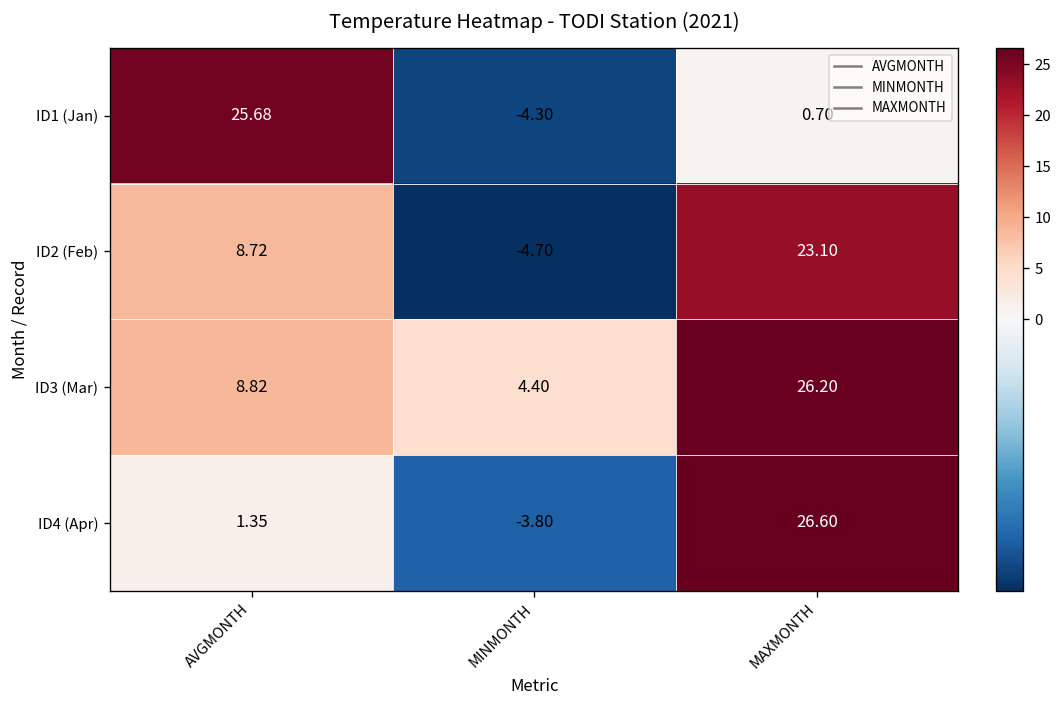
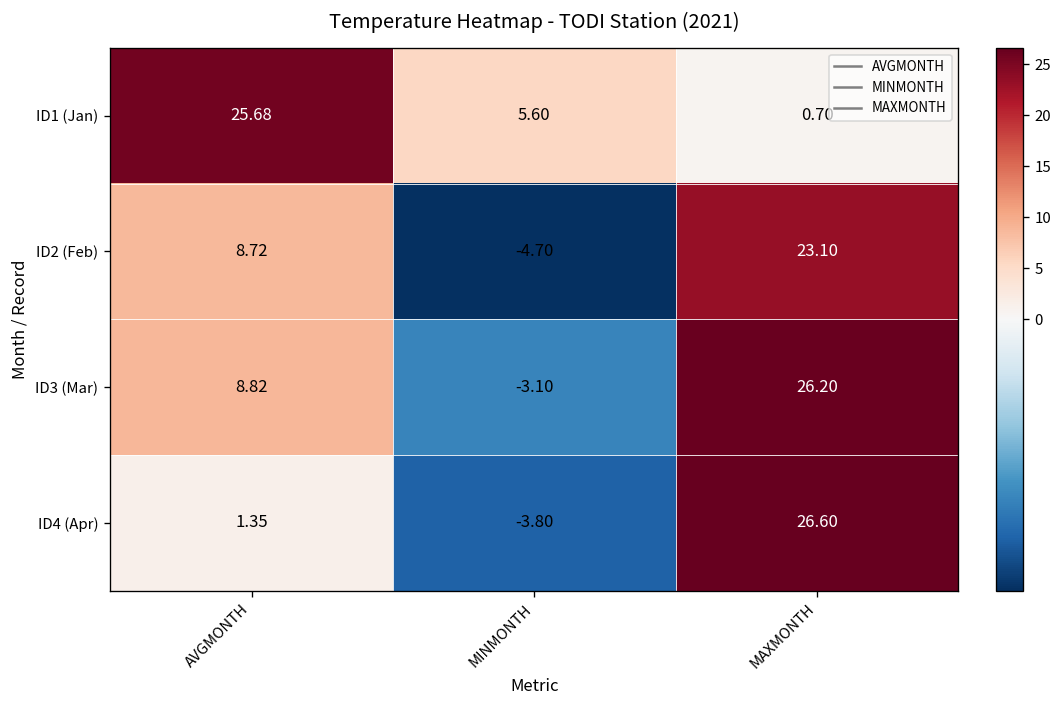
ID1 (Jan), MINMONTH: -4.30 -> 5.60
ID3 (Mar), MINMONTH: 4.40 -> -3.10
